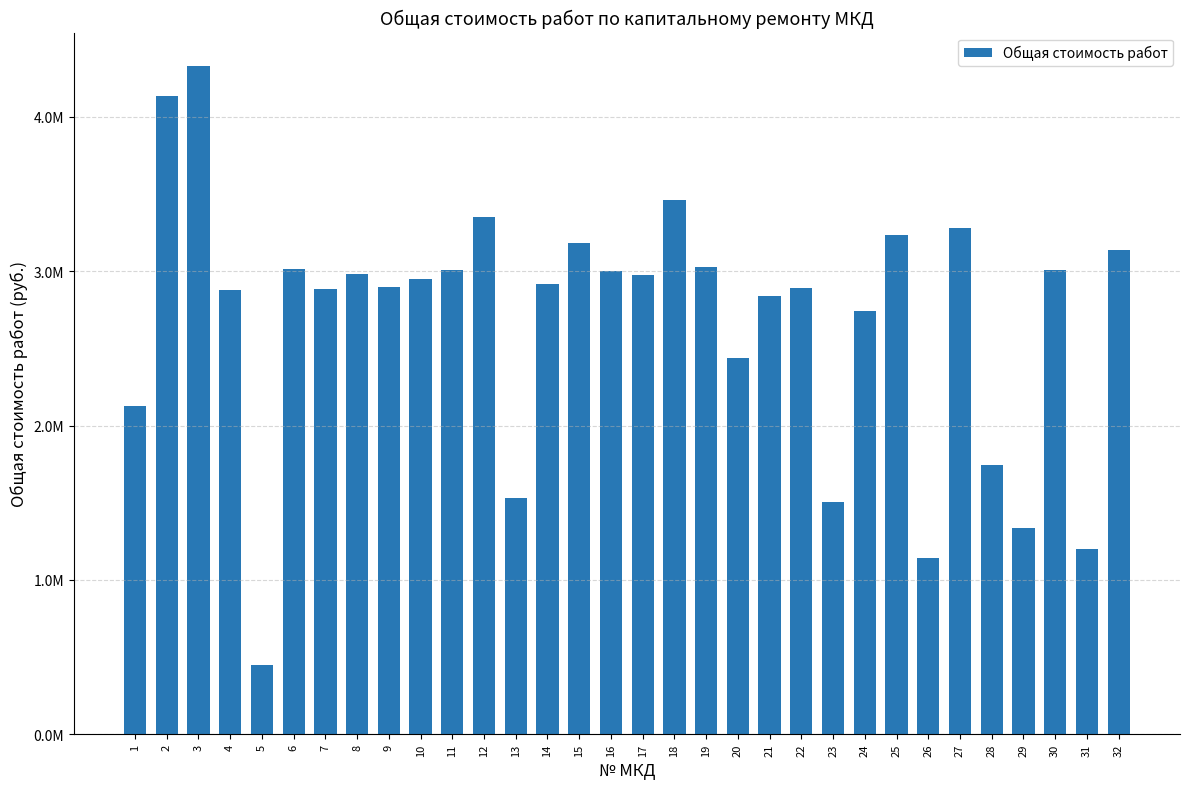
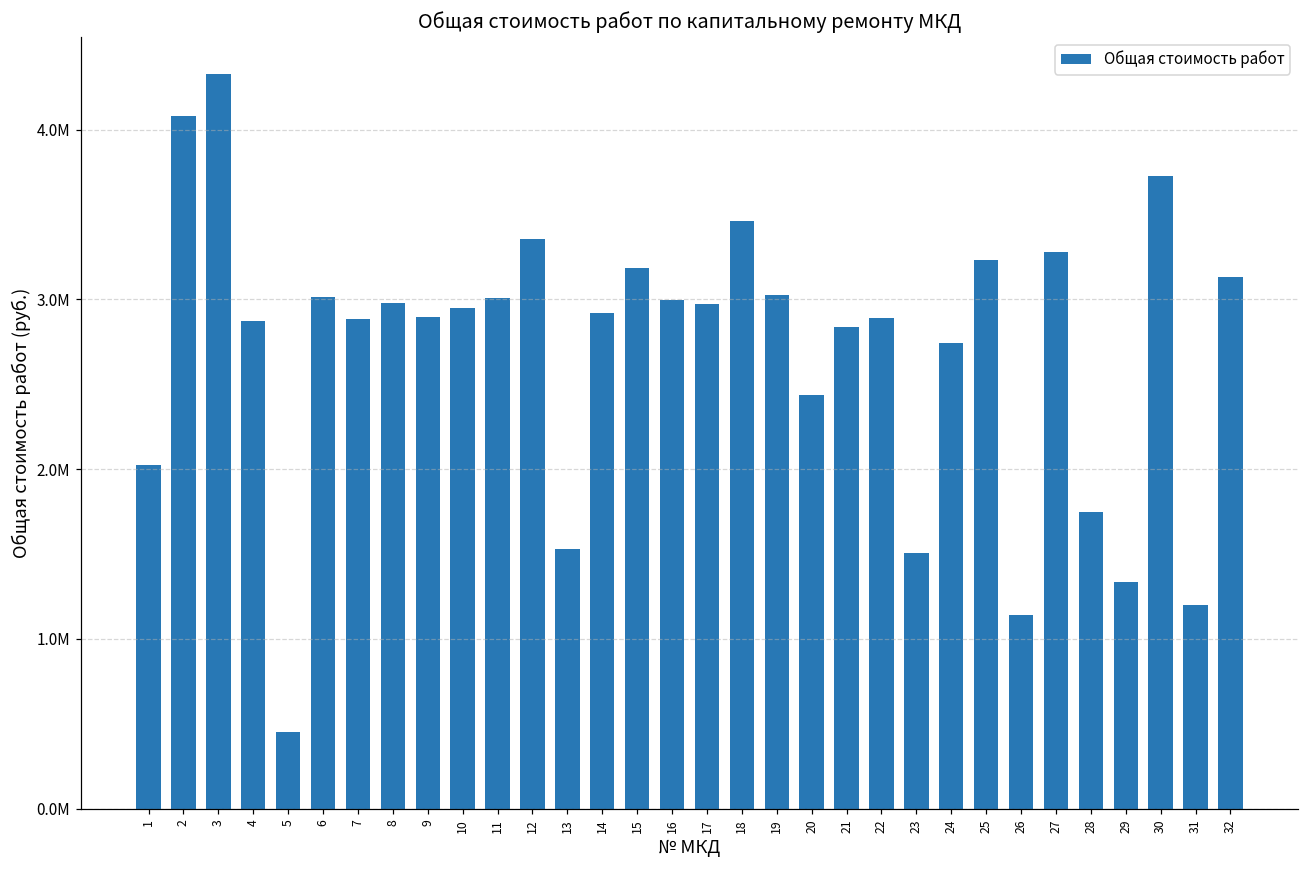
1: 2130000 -> 2020000
2: 4130000 -> 4080000
30: 3010000 -> 3730000
